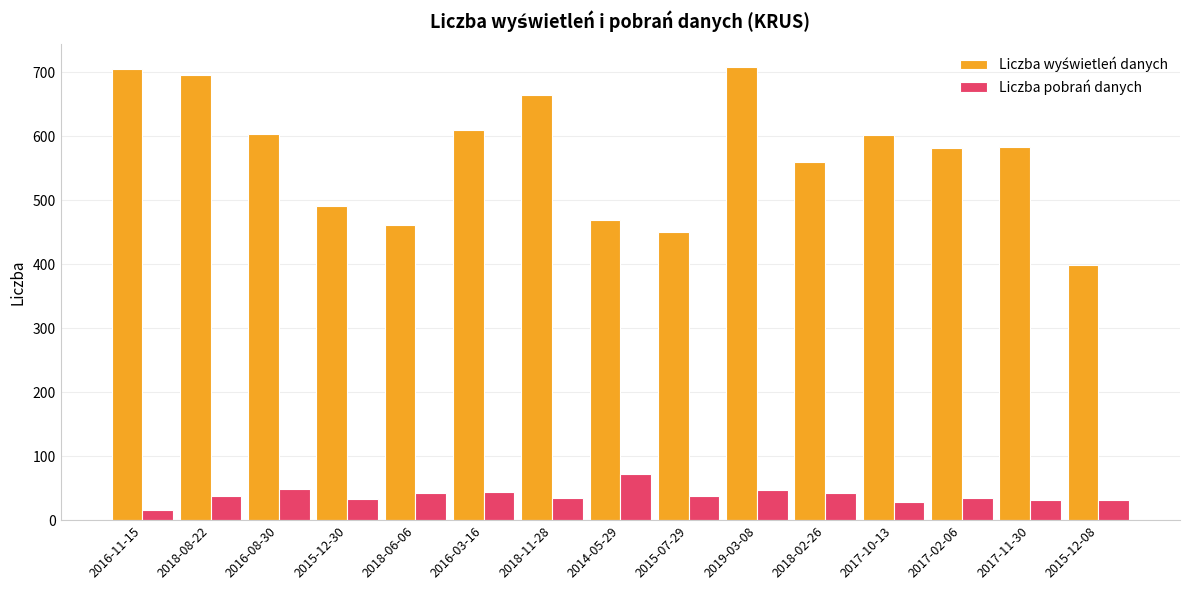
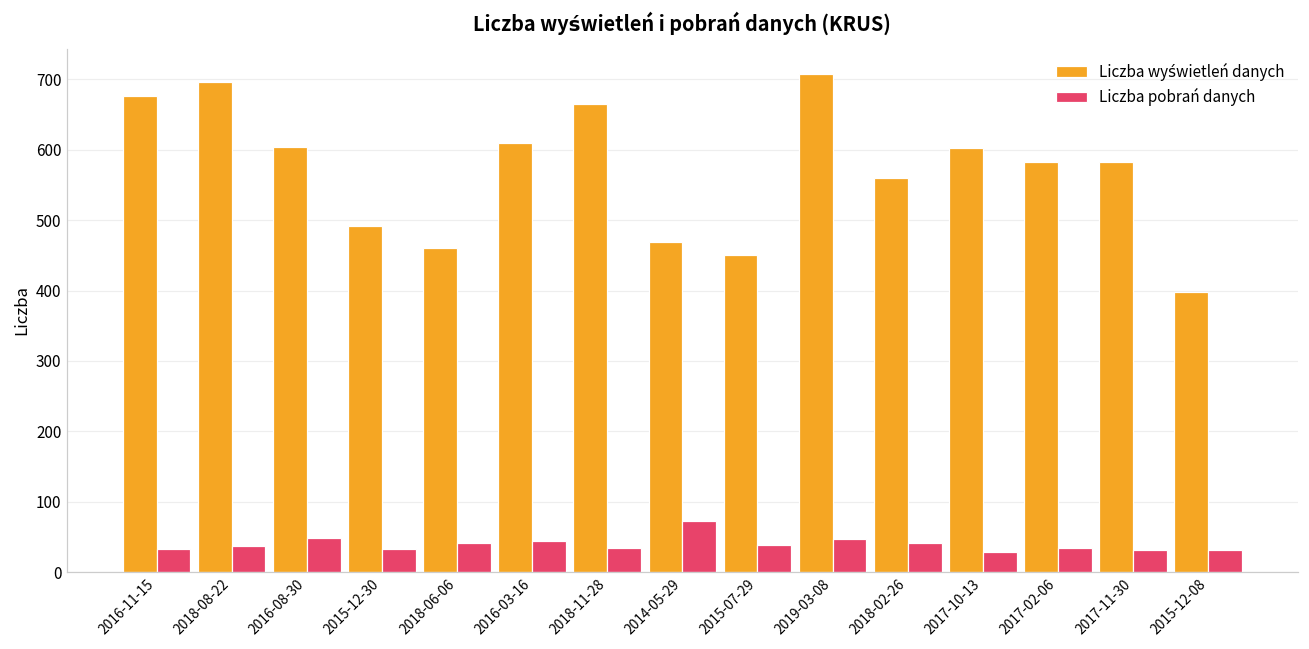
Liczba wyświetleń danych, 2016-11-15: 710 -> 680
Liczba pobrań danych, 2016-11-15: 20 -> 30
